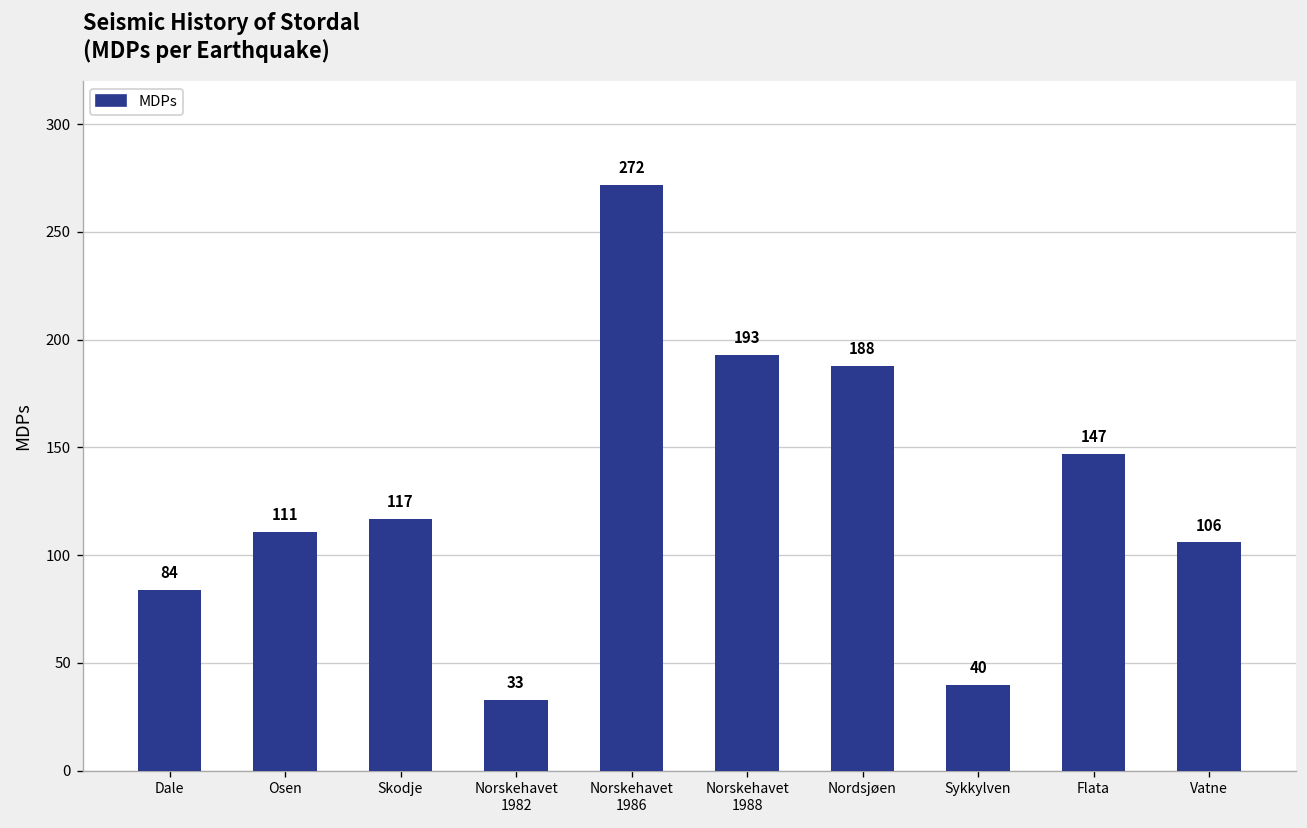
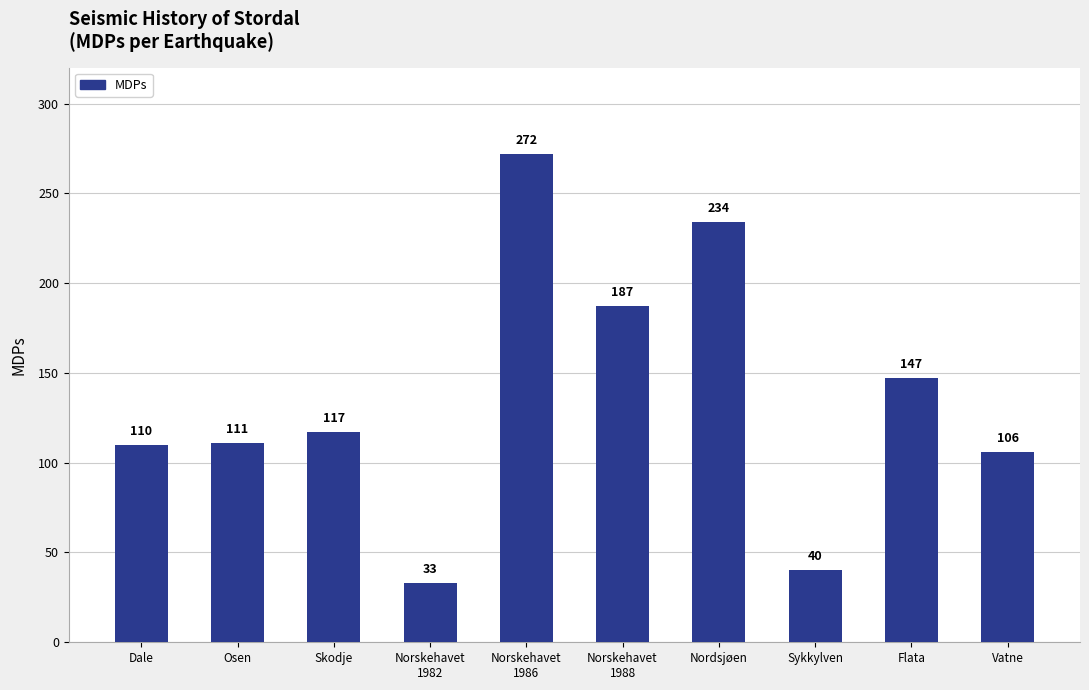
Dale: 84 -> 110
Norskehavet 1988: 193 -> 187
Nordsjøen: 188 -> 234
